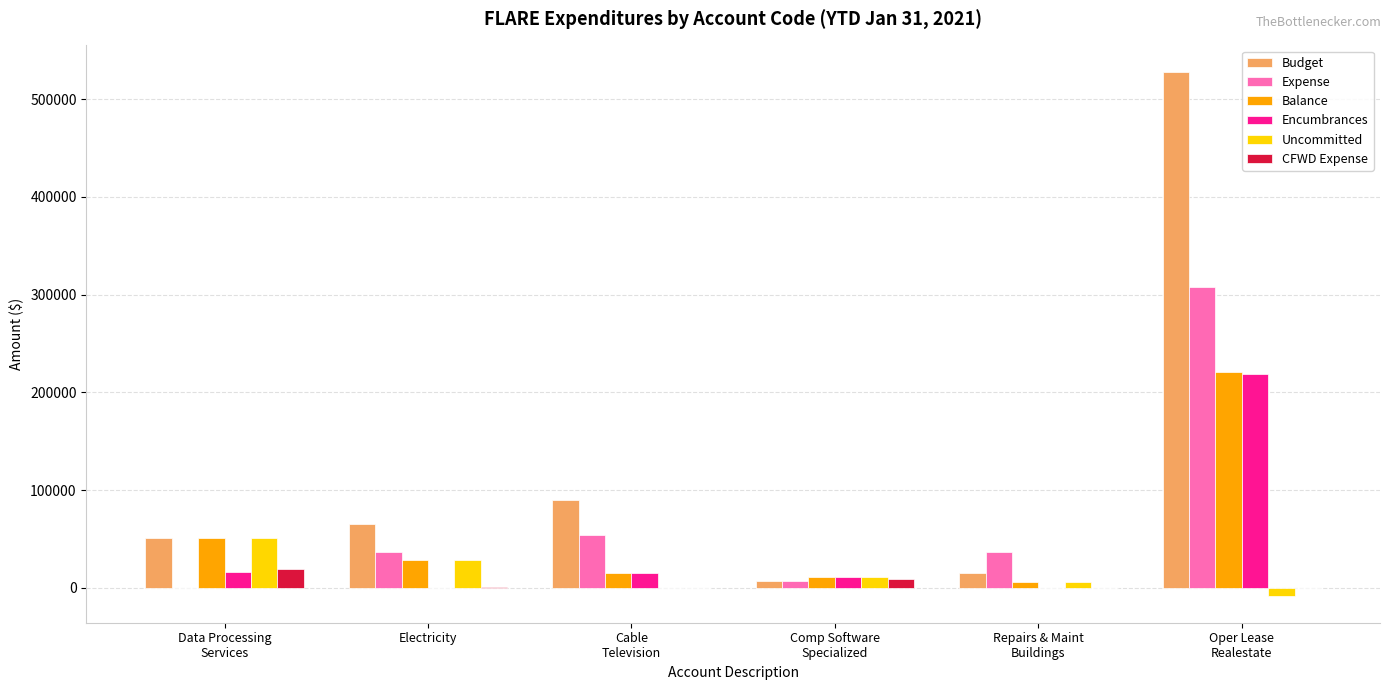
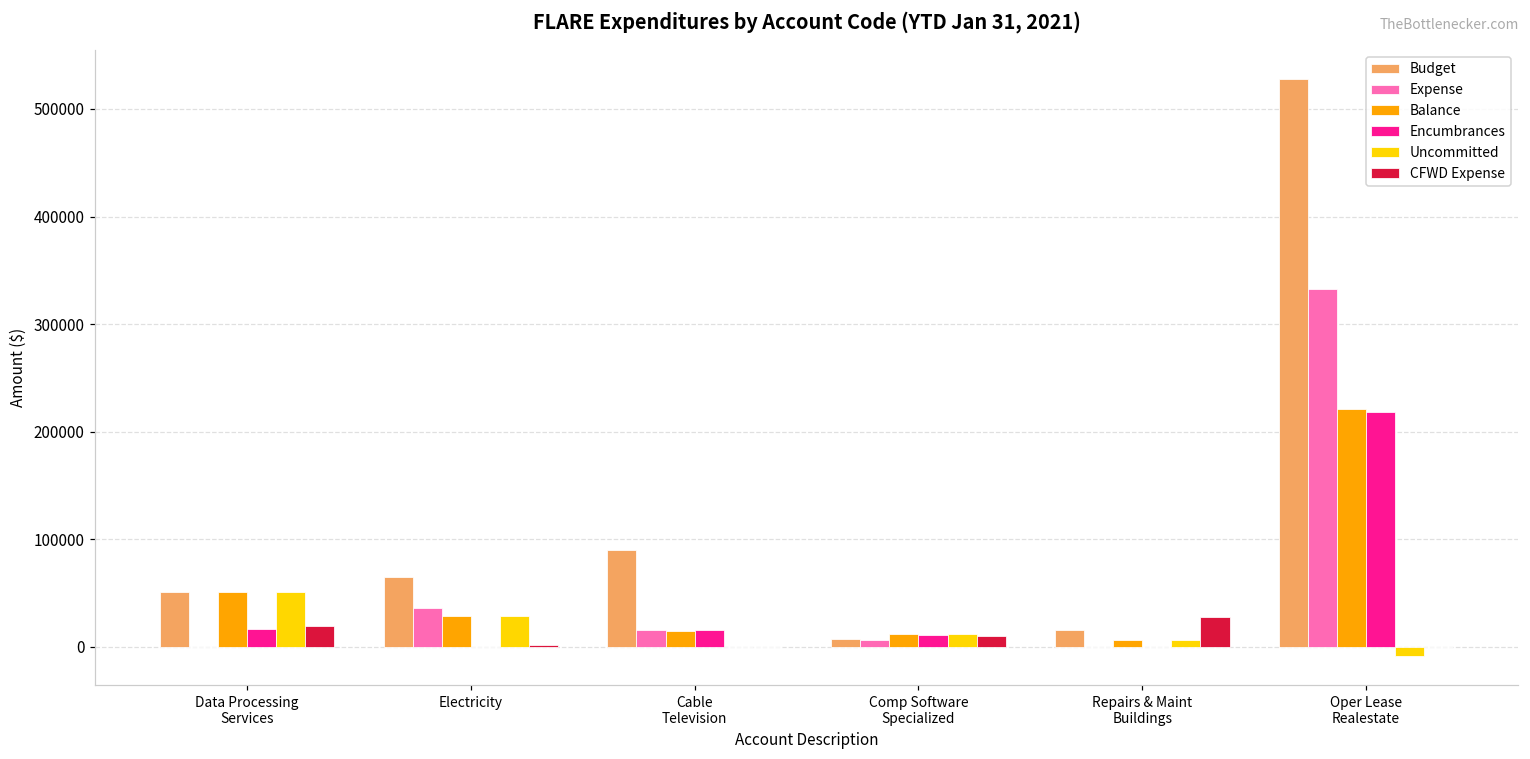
Expense, Cable Television: 50000 -> 20000
Expense, Repairs & Maint Buildings: 40000 -> 0
CFWD Expense, Repairs & Maint Buildings: 0 -> 30000
Expense, Oper Lease Realestate: 310000 -> 330000
